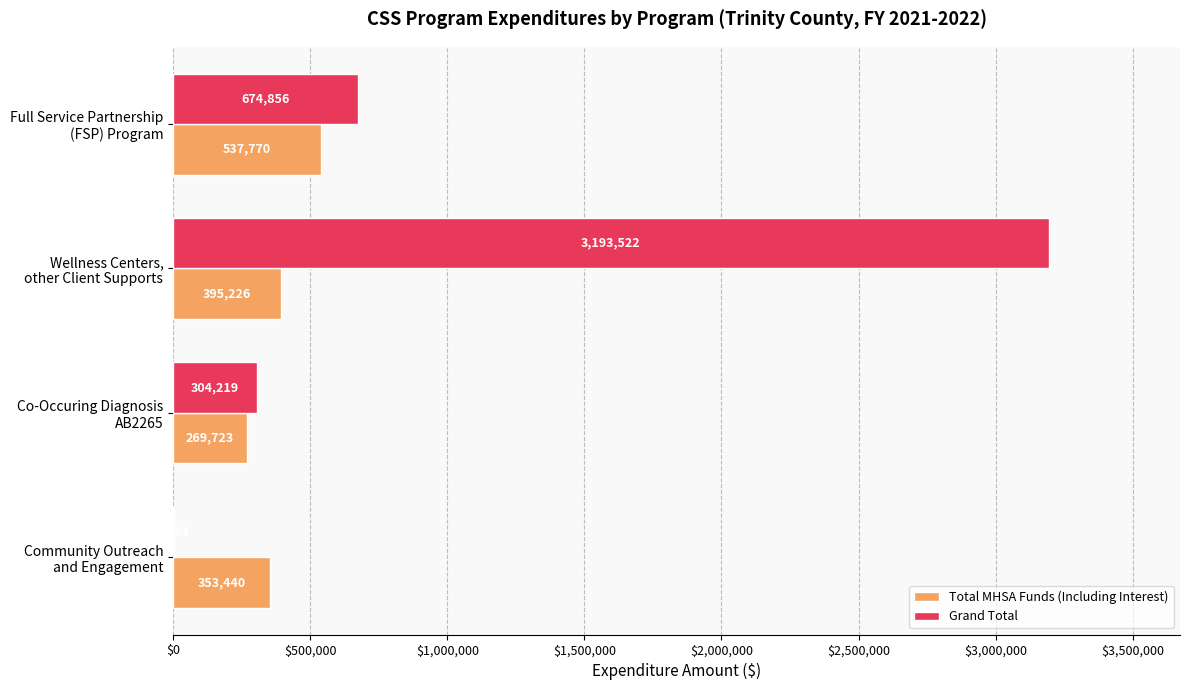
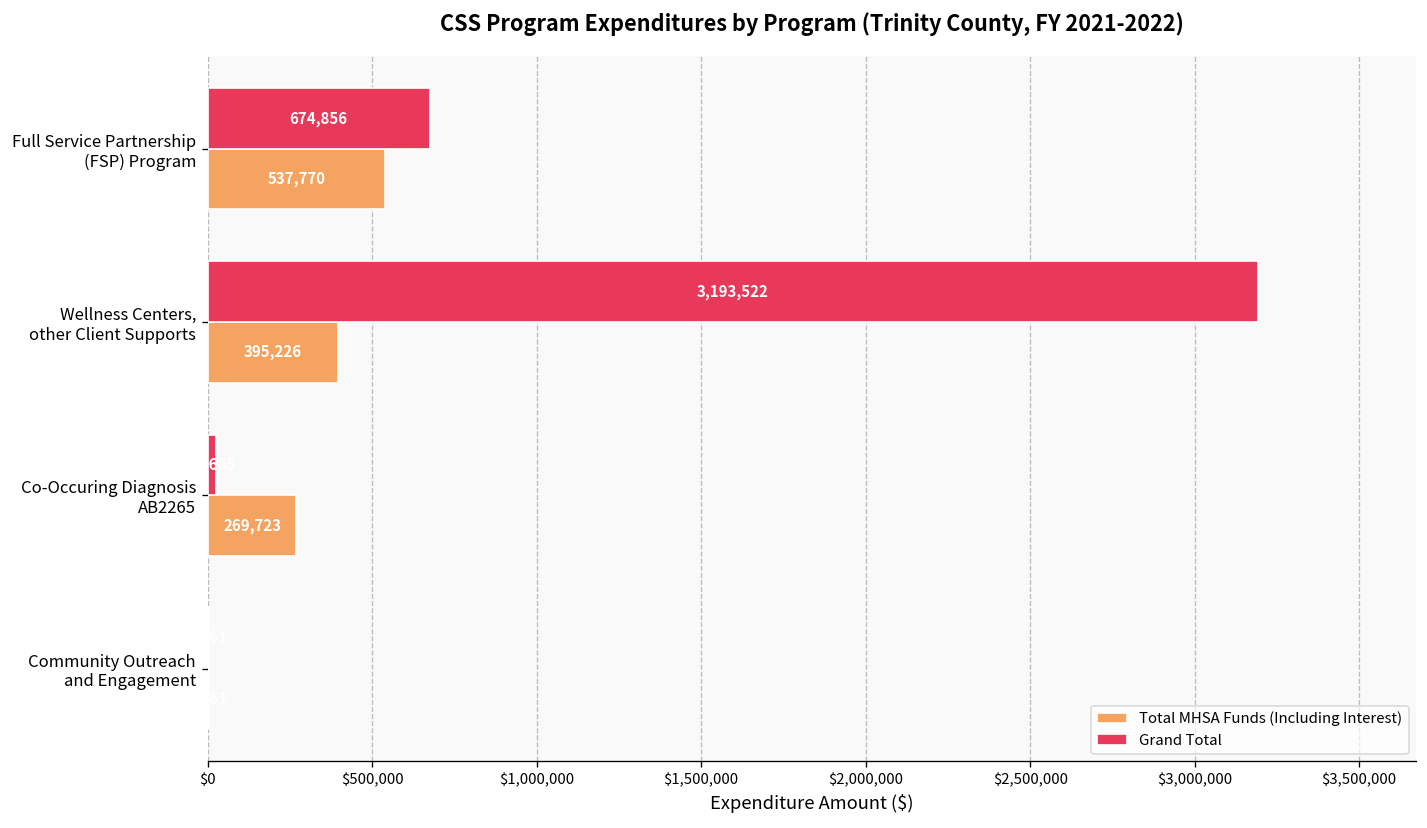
Grand Total, Co-Occuring Diagnosis AB2265: $300,000 -> $20,000
Total MHSA Funds (Including Interest), Community Outreach and Engagement: $350,000 -> $0
